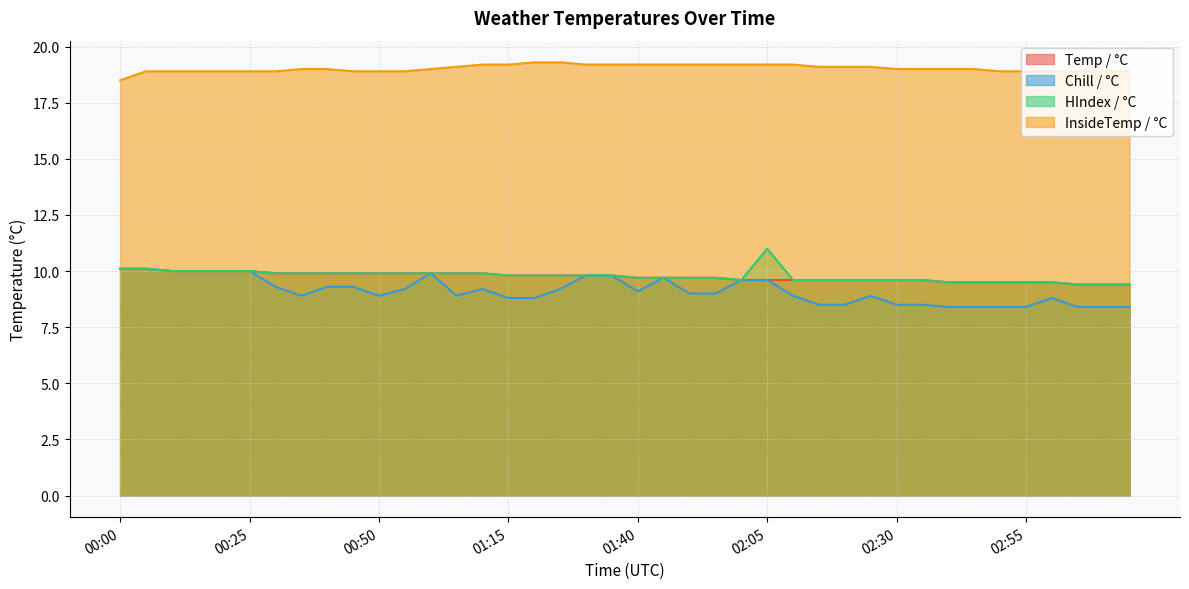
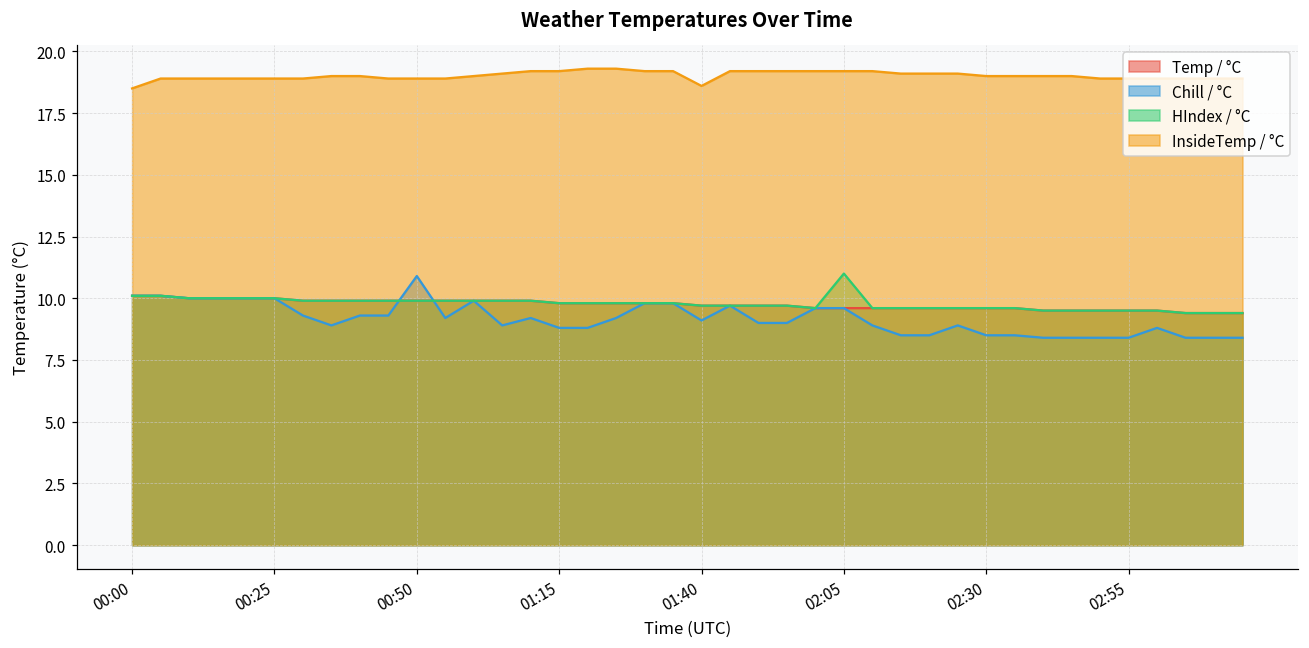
Chill / °C, 00:50: 8.9 -> 10.9
InsideTemp / °C, 01:40: 19.2 -> 18.6
